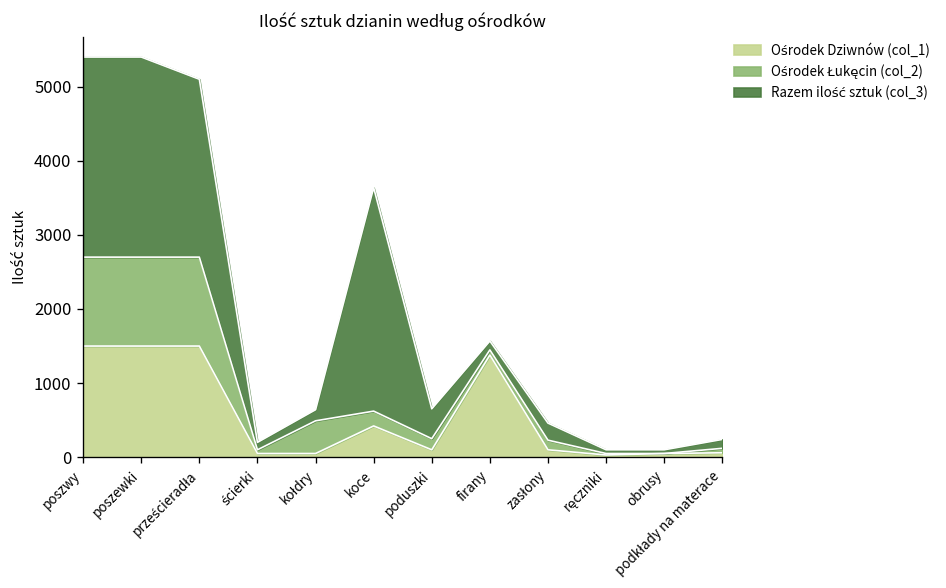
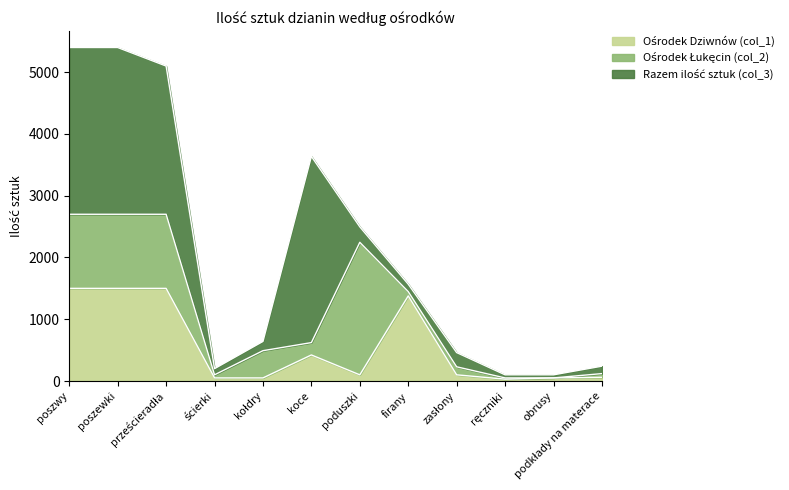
Ośrodek Łukęcin (col_2), poduszki: 200 -> 2100
Razem ilość sztuk (col_3), poduszki: 400 -> 300
